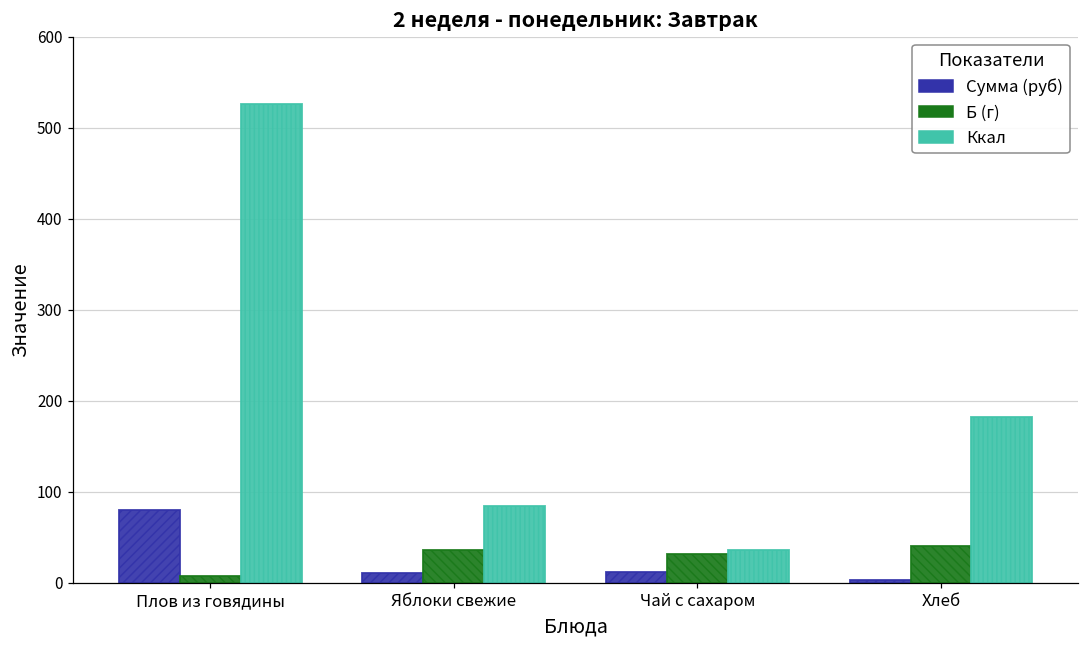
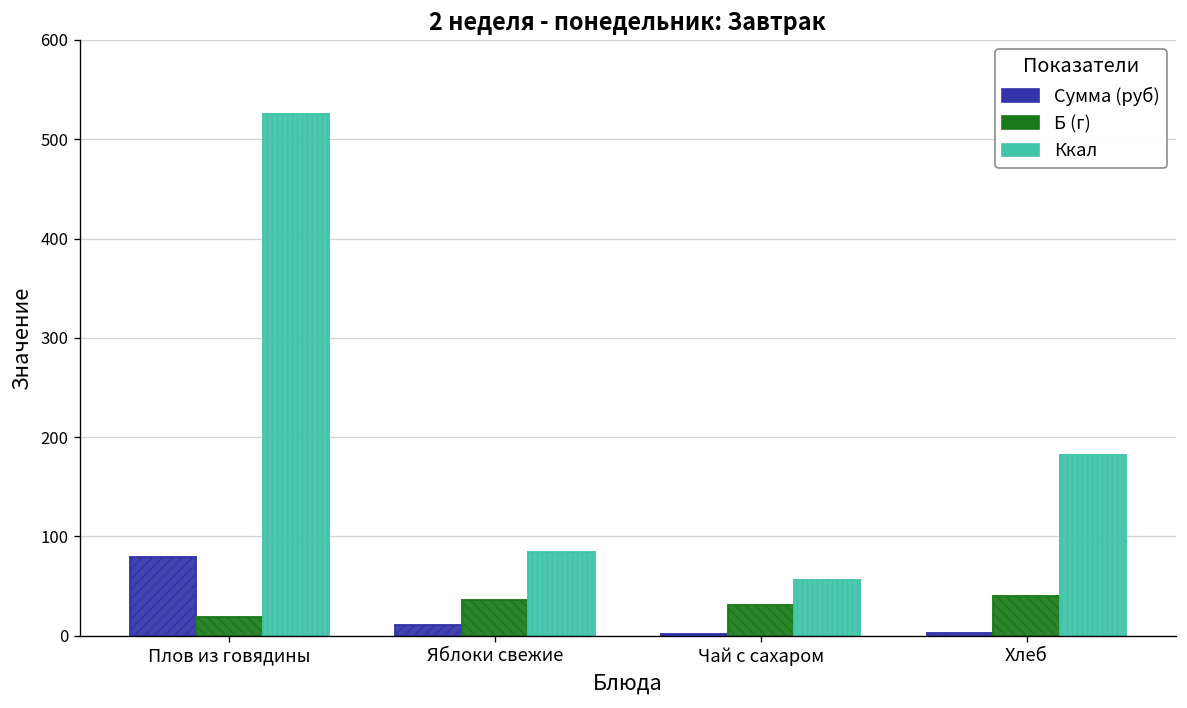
Б (г), Плов из говядины: 10 -> 20
Сумма (руб), Чай с сахаром: 10 -> 0
Ккал, Чай с сахаром: 40 -> 60
